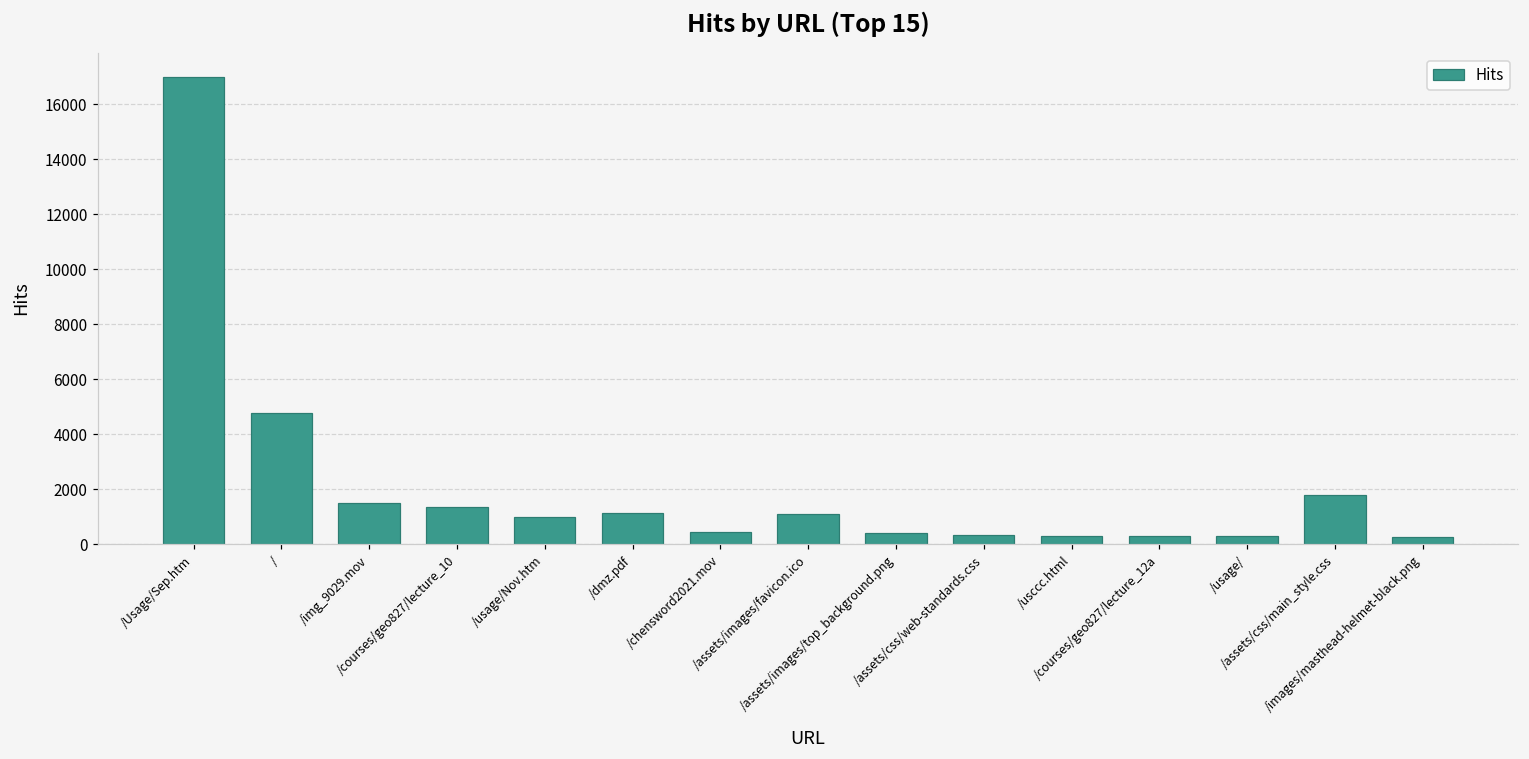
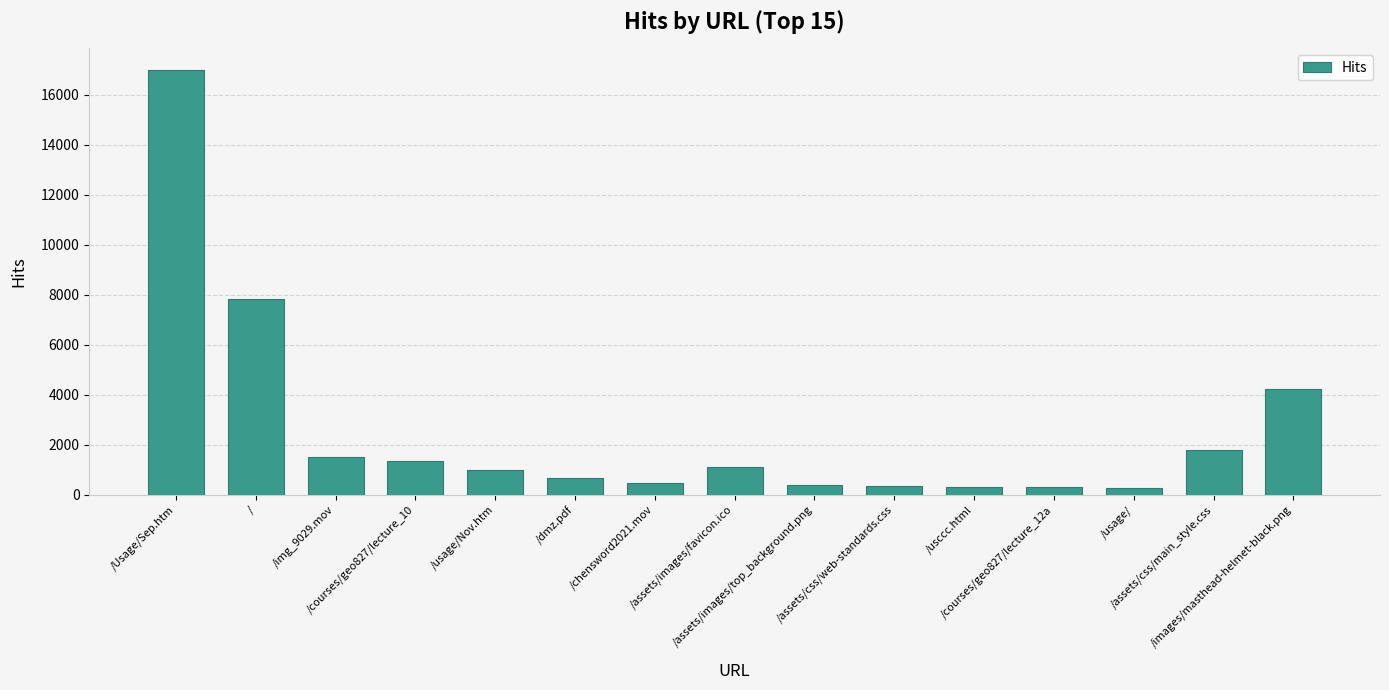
/: 4800 -> 7800
/dmz.pdf: 1100 -> 700
/images/masthead-helmet-black.png: 200 -> 4200
